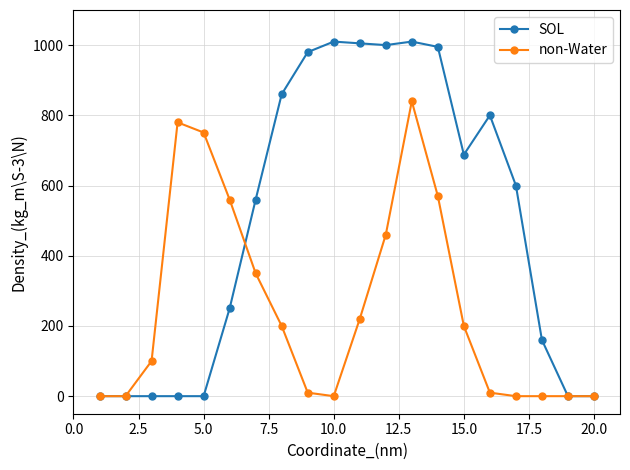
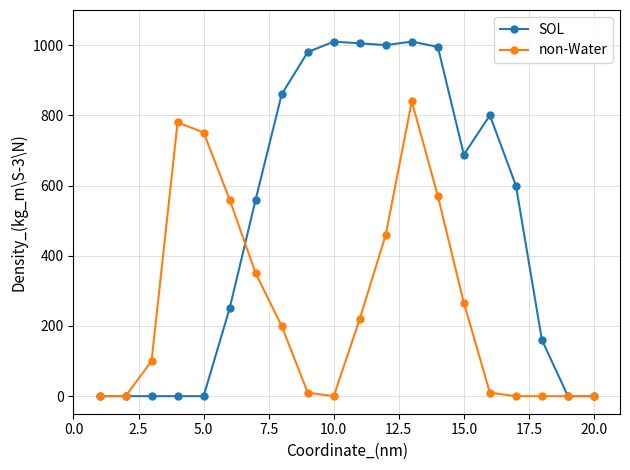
non-Water, 15.0: 200 -> 270
